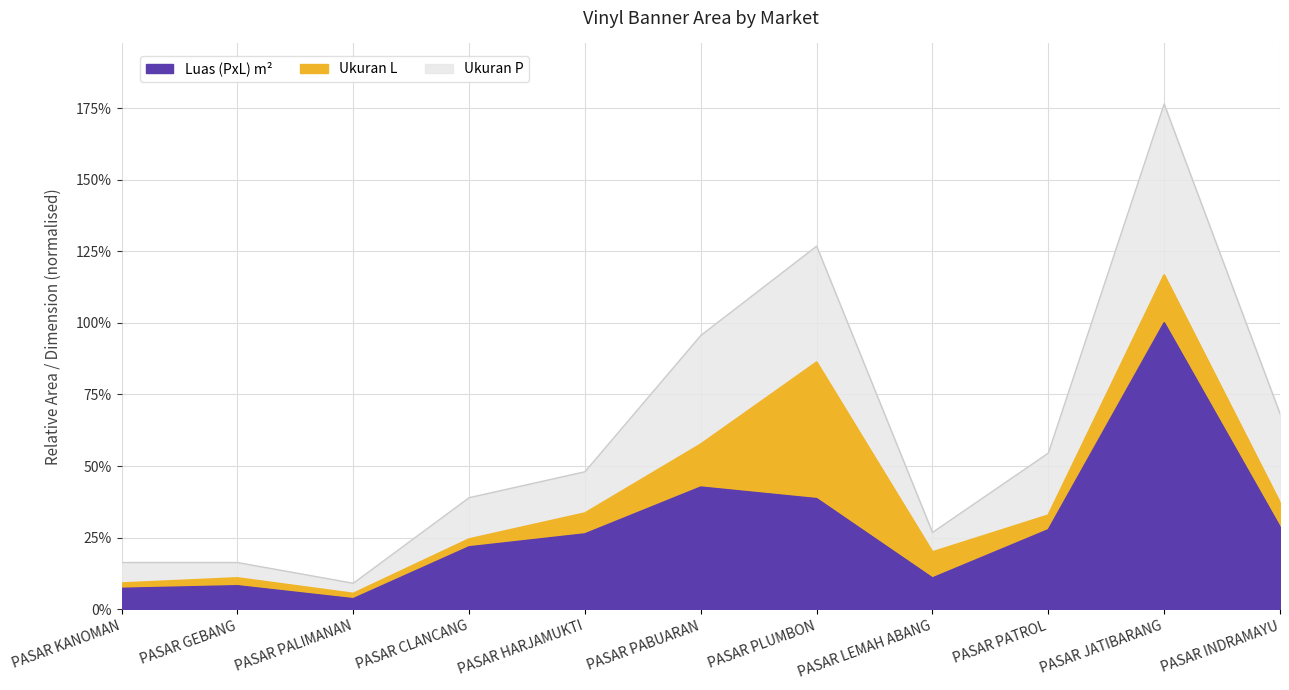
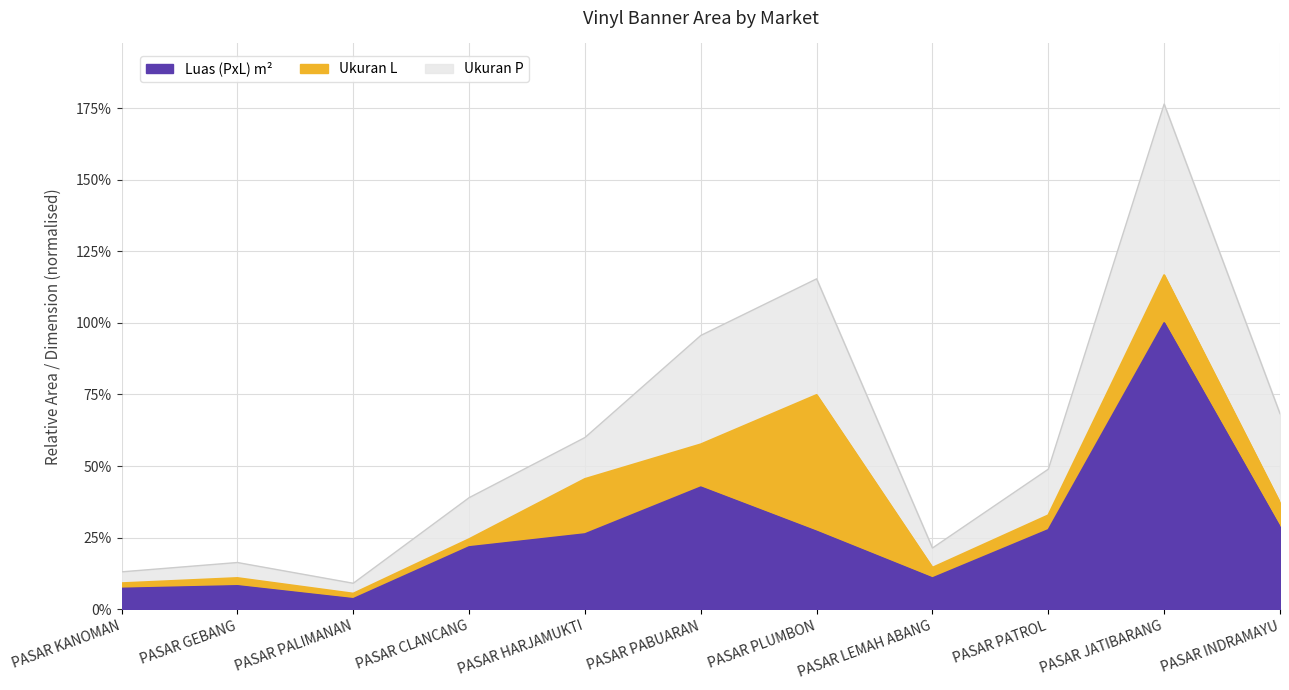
Ukuran P, PASAR KANOMAN: 7% -> 4%
Ukuran L, PASAR HARJAMUKTI: 7% -> 19%
Luas (PxL) m², PASAR PLUMBON: 39% -> 27%
Ukuran L, PASAR LEMAH ABANG: 9% -> 4%
Ukuran P, PASAR PATROL: 22% -> 16%
